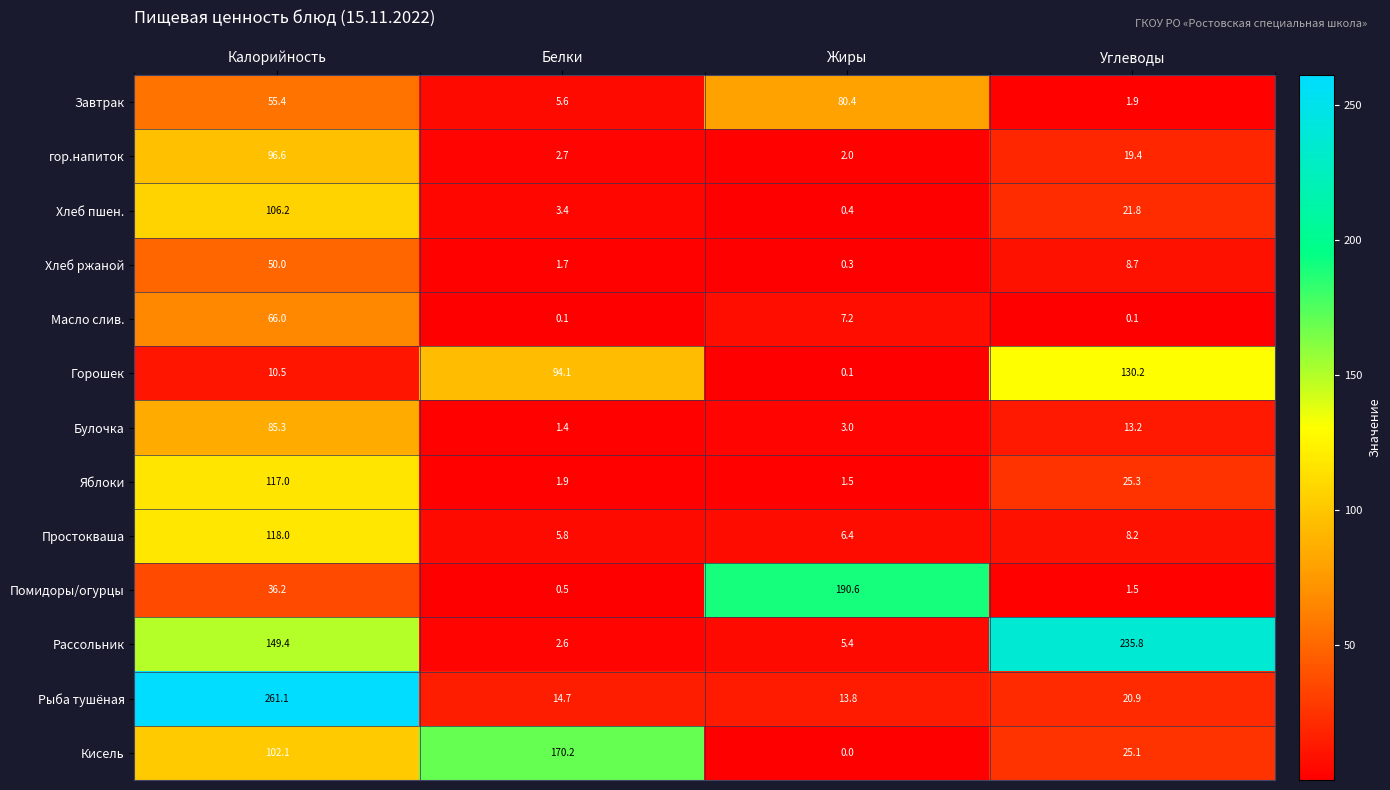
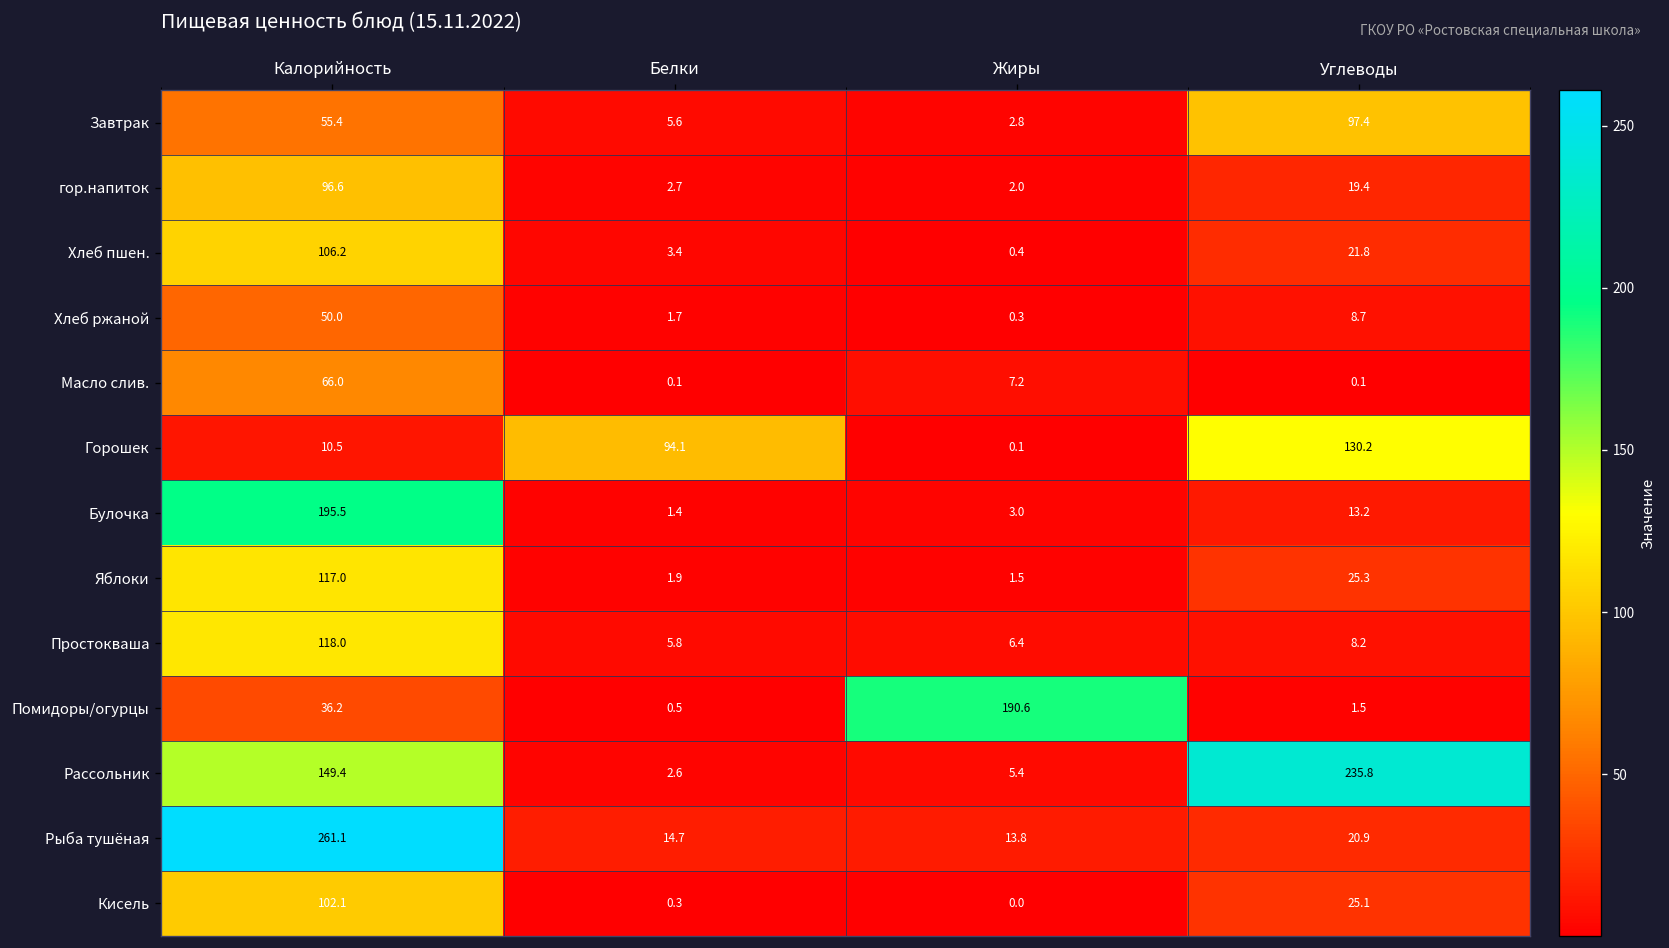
Завтрак, Жиры: 80.4 -> 2.8
Завтрак, Углеводы: 1.9 -> 97.4
Булочка, Калорийность: 85.3 -> 195.5
Кисель, Белки: 170.2 -> 0.3
